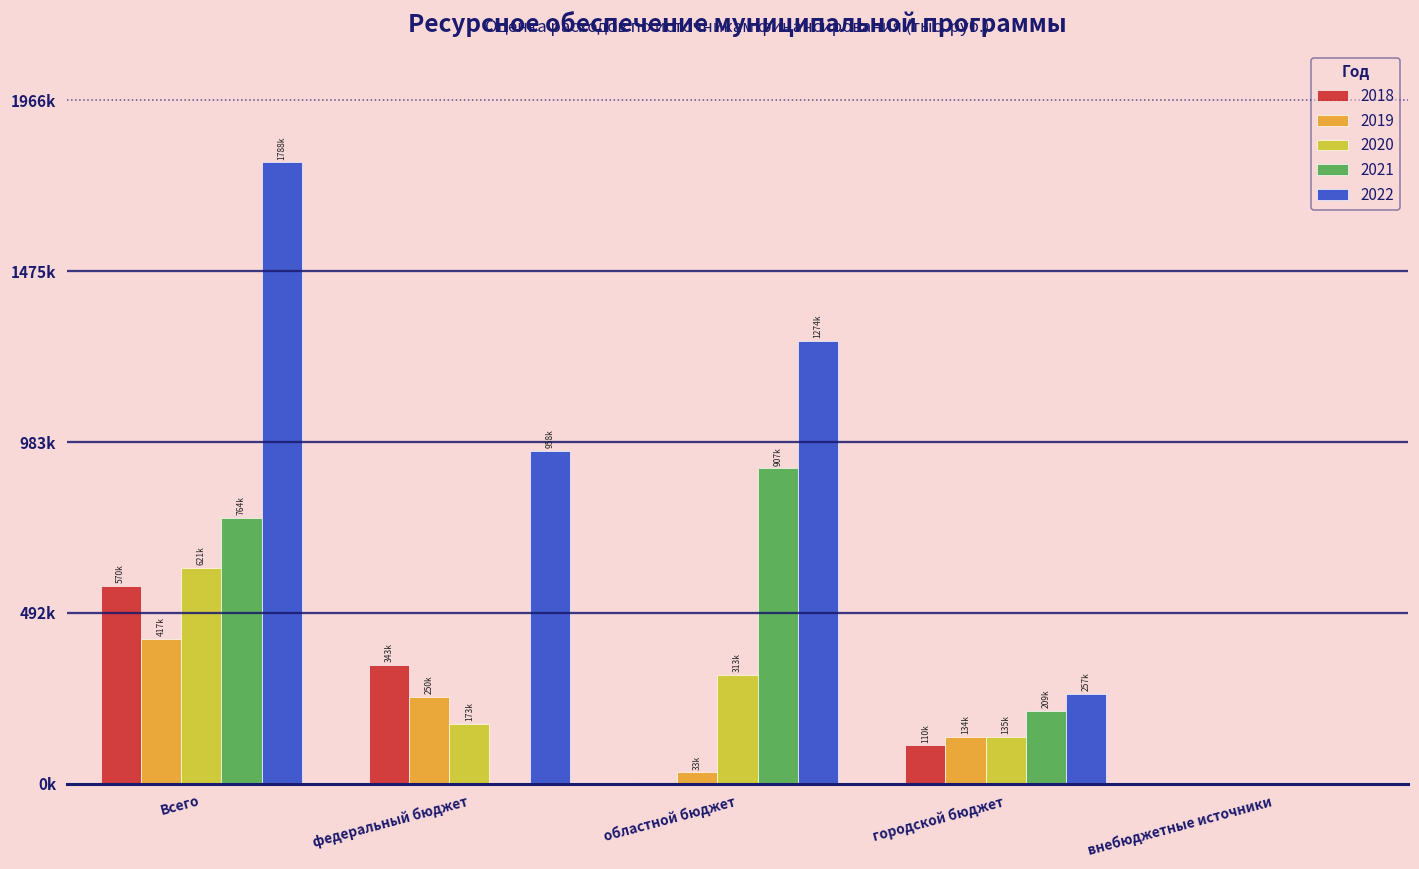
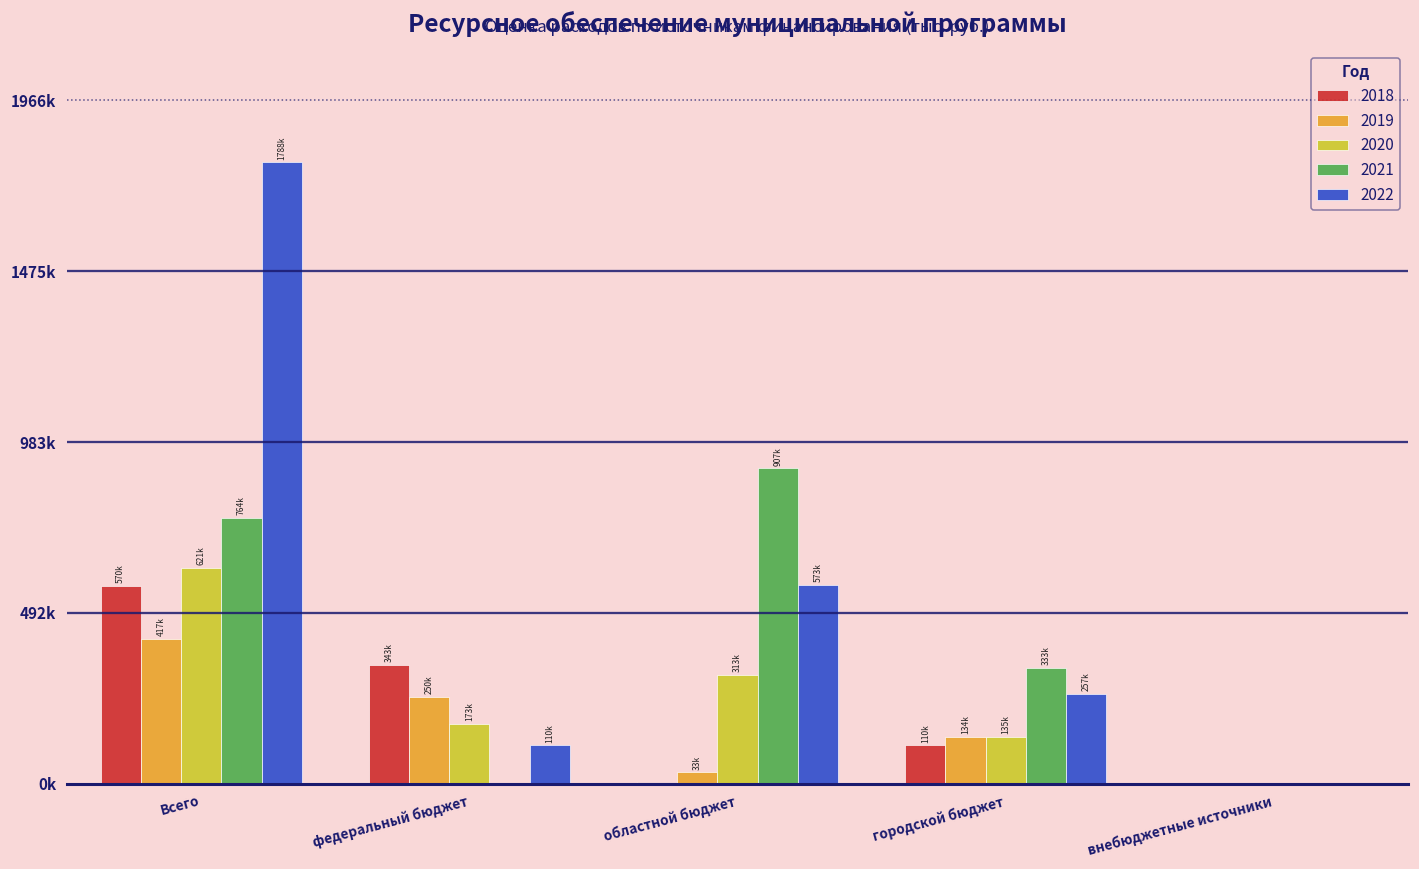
2022, федеральный бюджет: 958k -> 110k
2022, областной бюджет: 1274k -> 573k
2021, городской бюджет: 209k -> 333k
